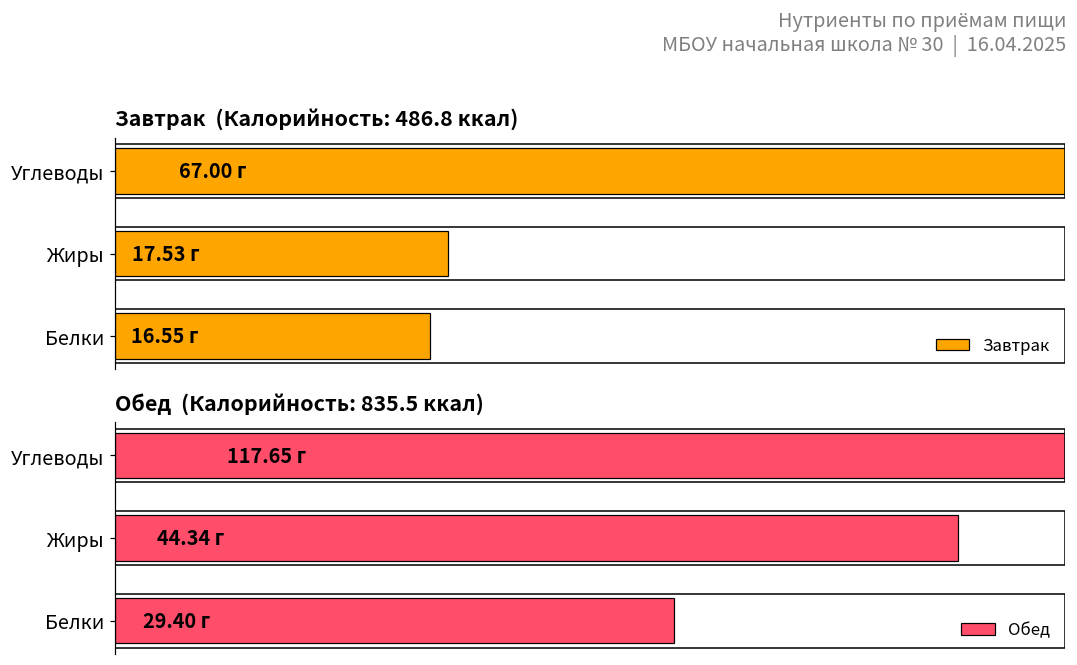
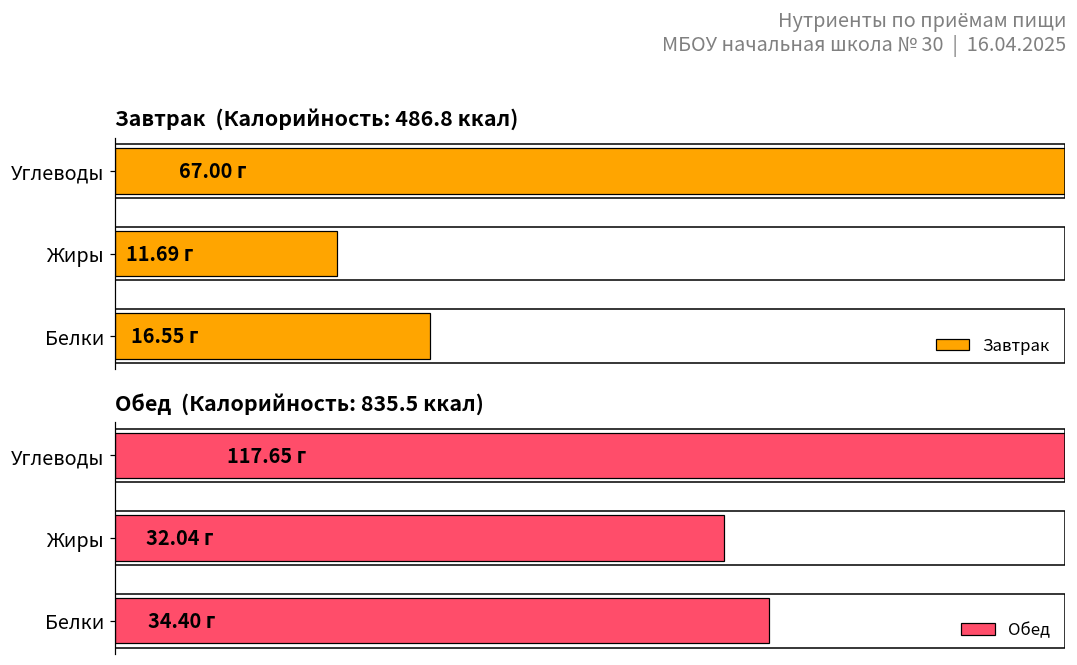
Завтрак (Калорийность: 486.8 ккал), Жиры: 17.53 -> 11.69
Обед (Калорийность: 835.5 ккал), Жиры: 44.34 -> 32.04
Обед (Калорийность: 835.5 ккал), Белки: 29.40 -> 34.40
